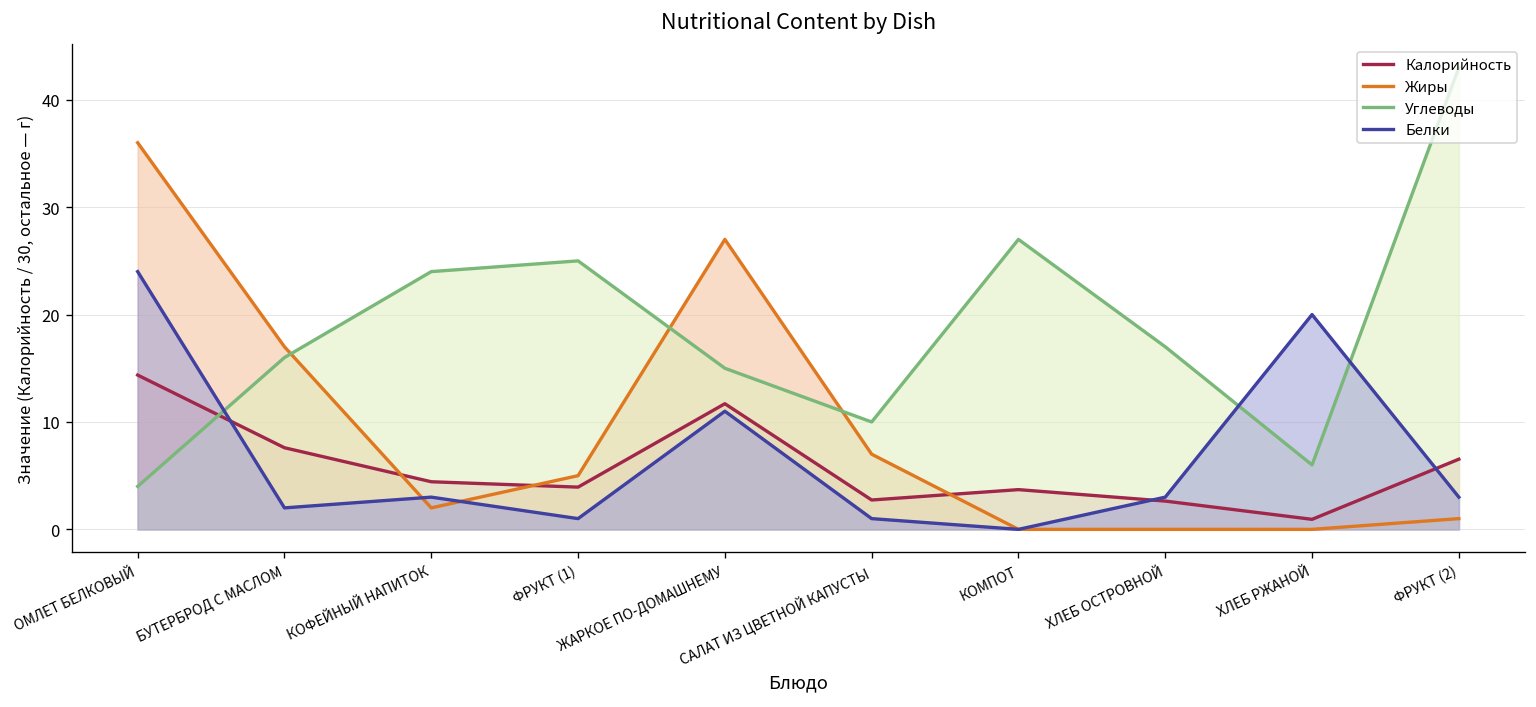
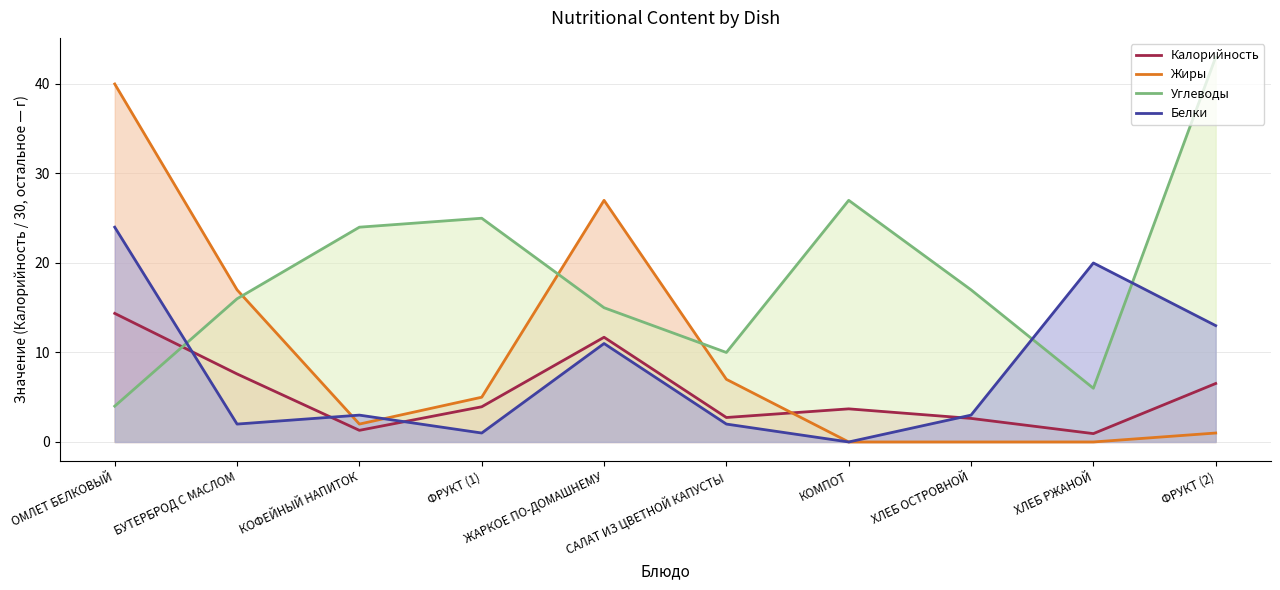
Жиры, ОМЛЕТ БЕЛКОВЫЙ: 36 -> 40
Калорийность, КОФЕЙНЫЙ НАПИТОК: 4 -> 1
Белки, САЛАТ ИЗ ЦВЕТНОЙ КАПУСТЫ: 1 -> 2
Белки, ФРУКТ (2): 3 -> 13
